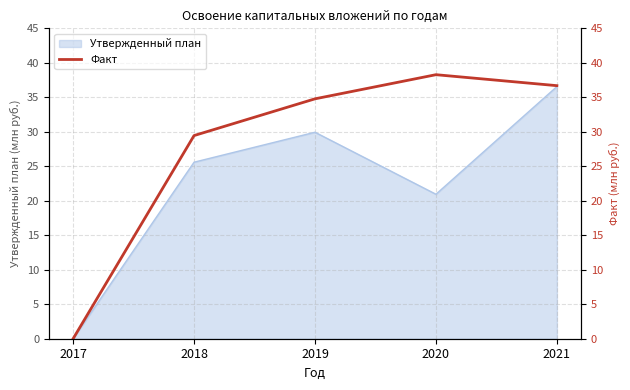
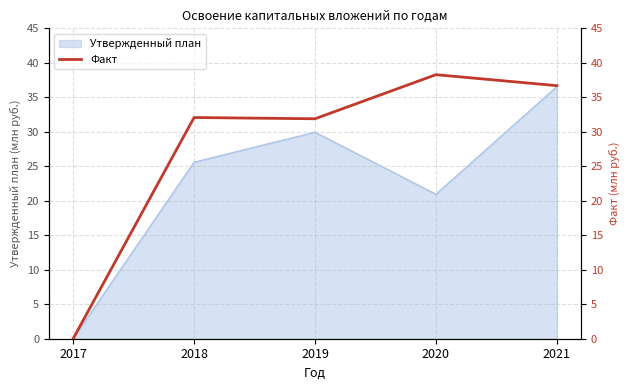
Факт, 2018: 29 -> 32
Факт, 2019: 35 -> 32
